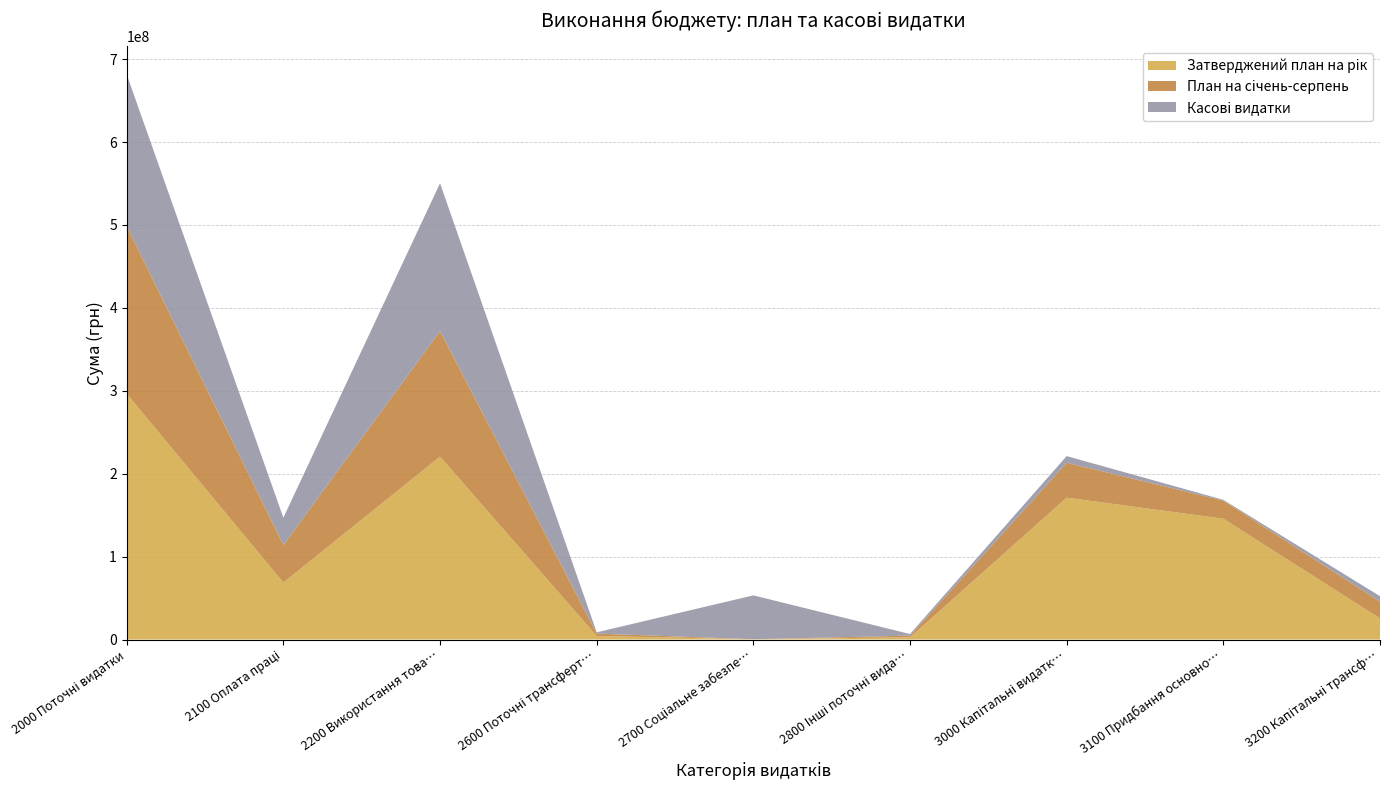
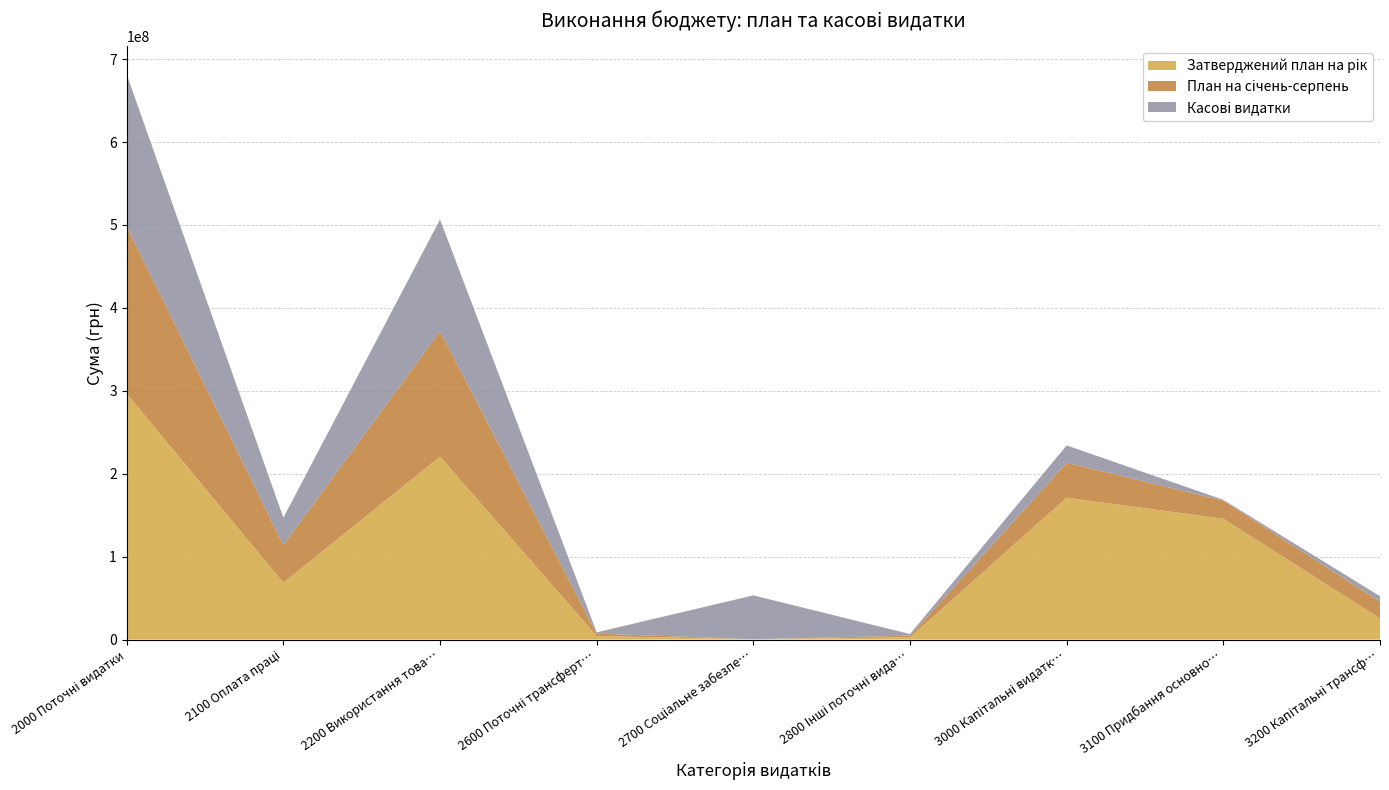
Касові видатки, 2200 Використання това…: 180000000 -> 130000000
Касові видатки, 3000 Капітальні видатк…: 10000000 -> 20000000
